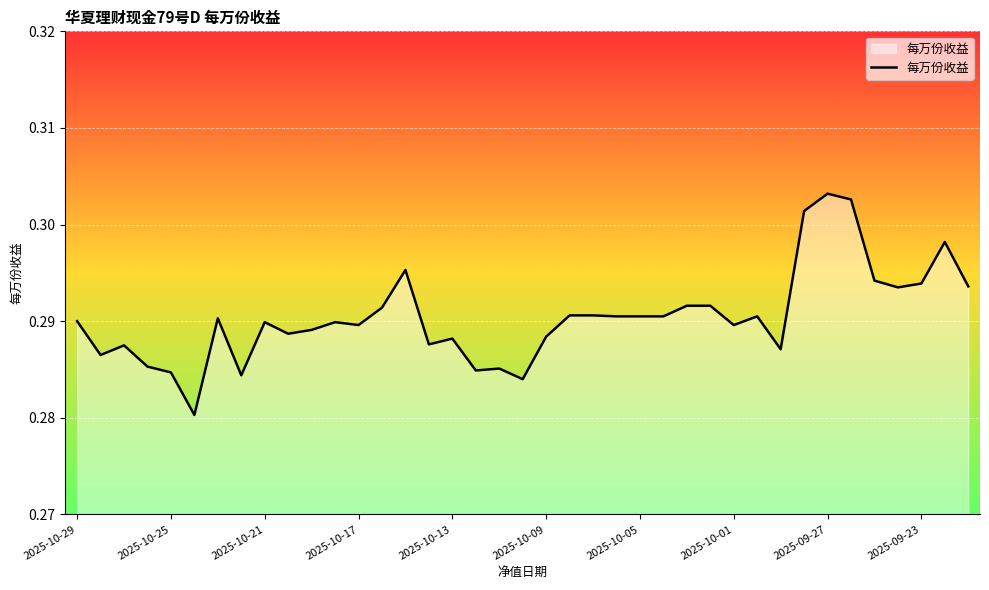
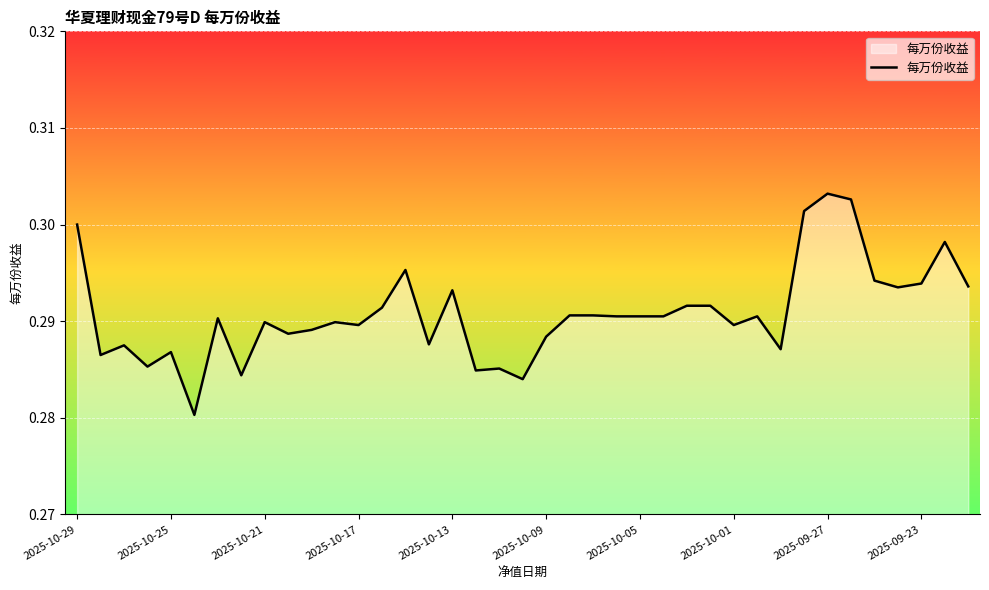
2025-10-29: 0.29 -> 0.30
2025-10-25: 0.285 -> 0.287
2025-10-13: 0.288 -> 0.293
